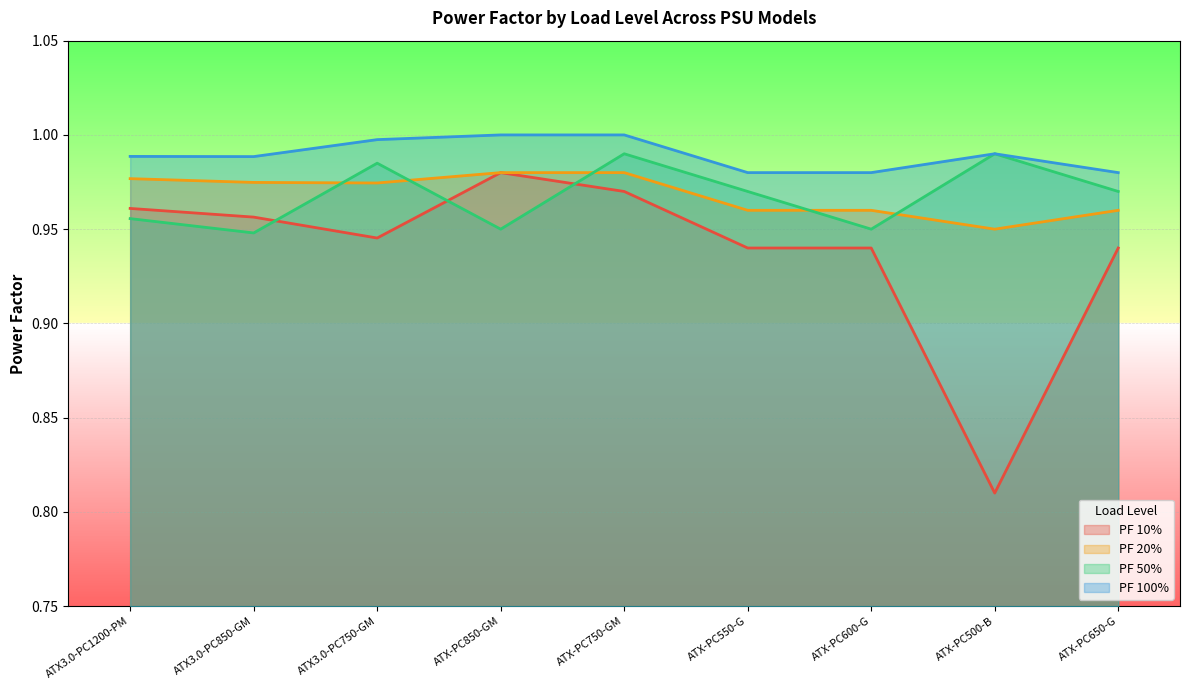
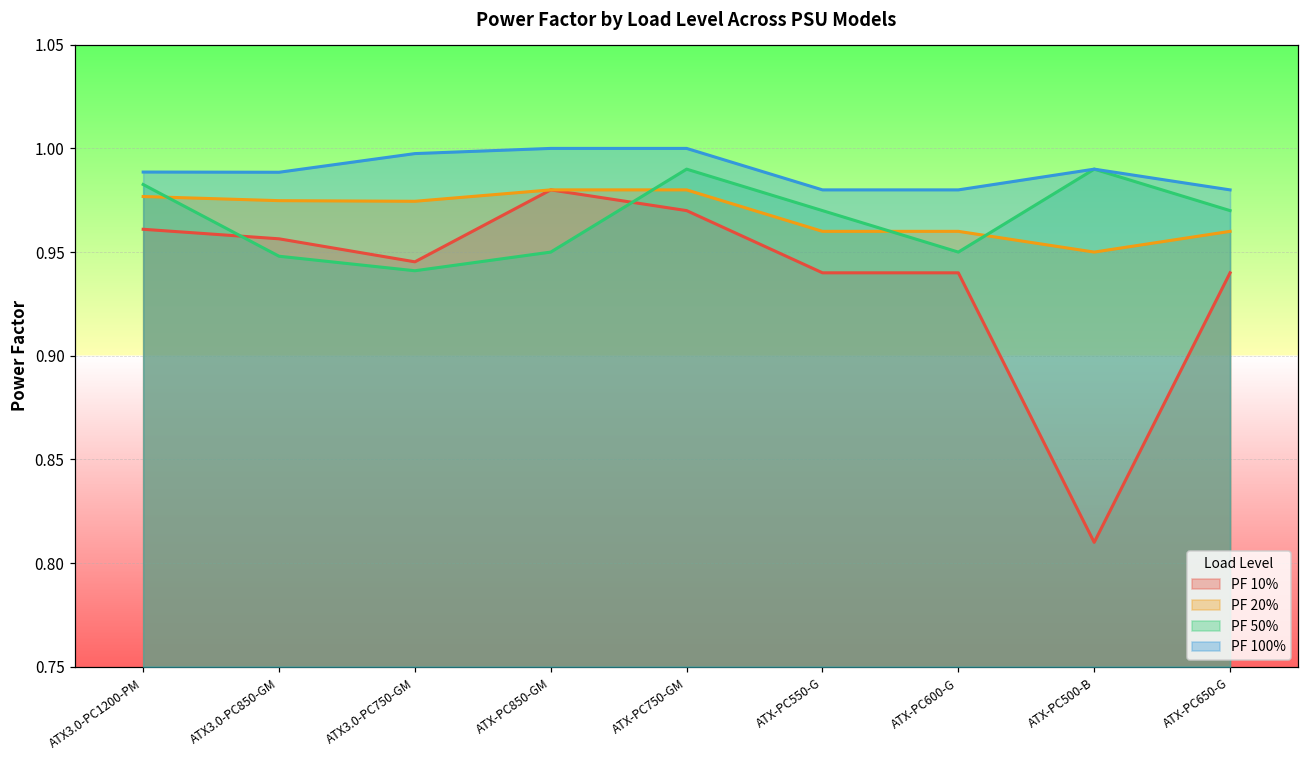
PF 50%, ATX3.0-PC1200-PM: 0.956 -> 0.983
PF 50%, ATX3.0-PC750-GM: 0.985 -> 0.941
